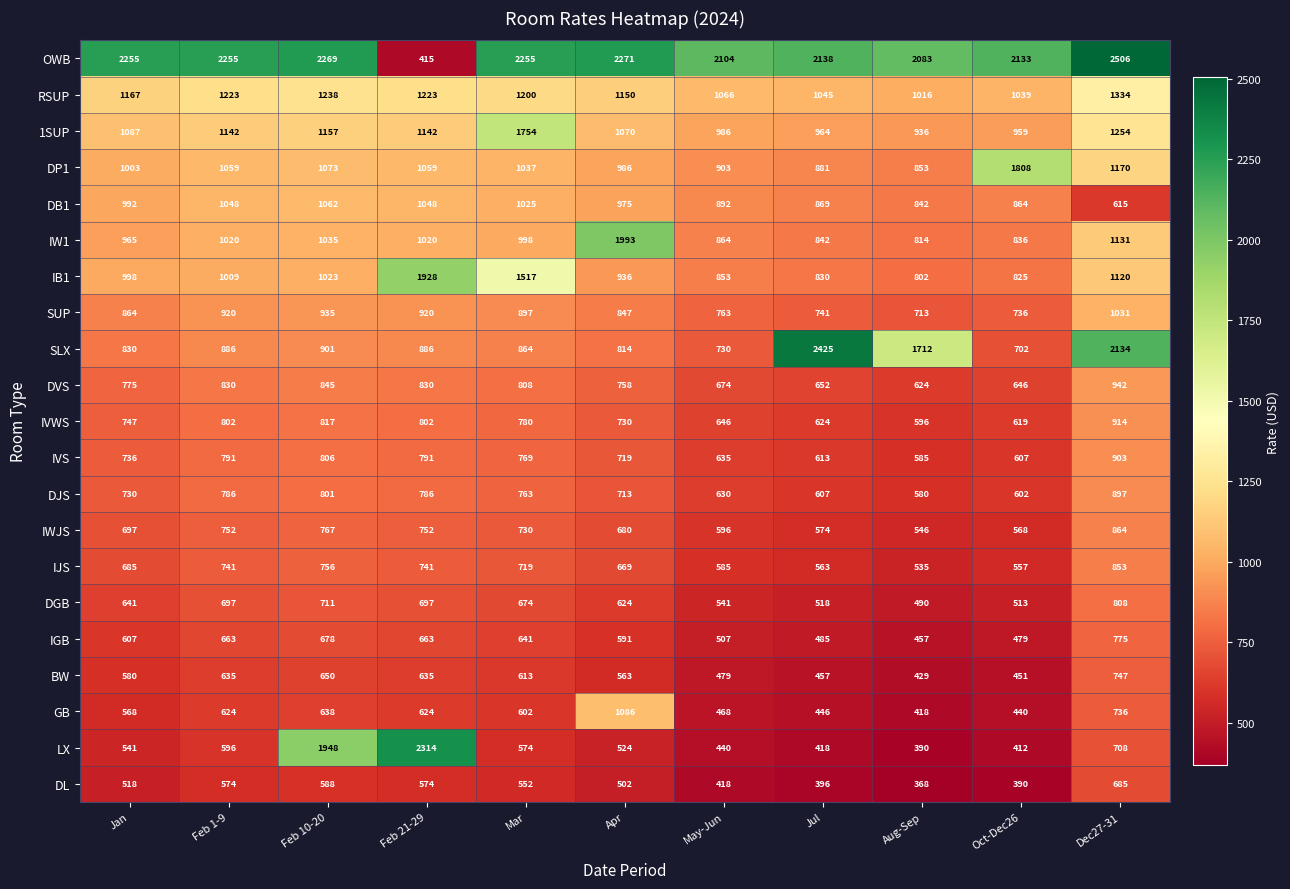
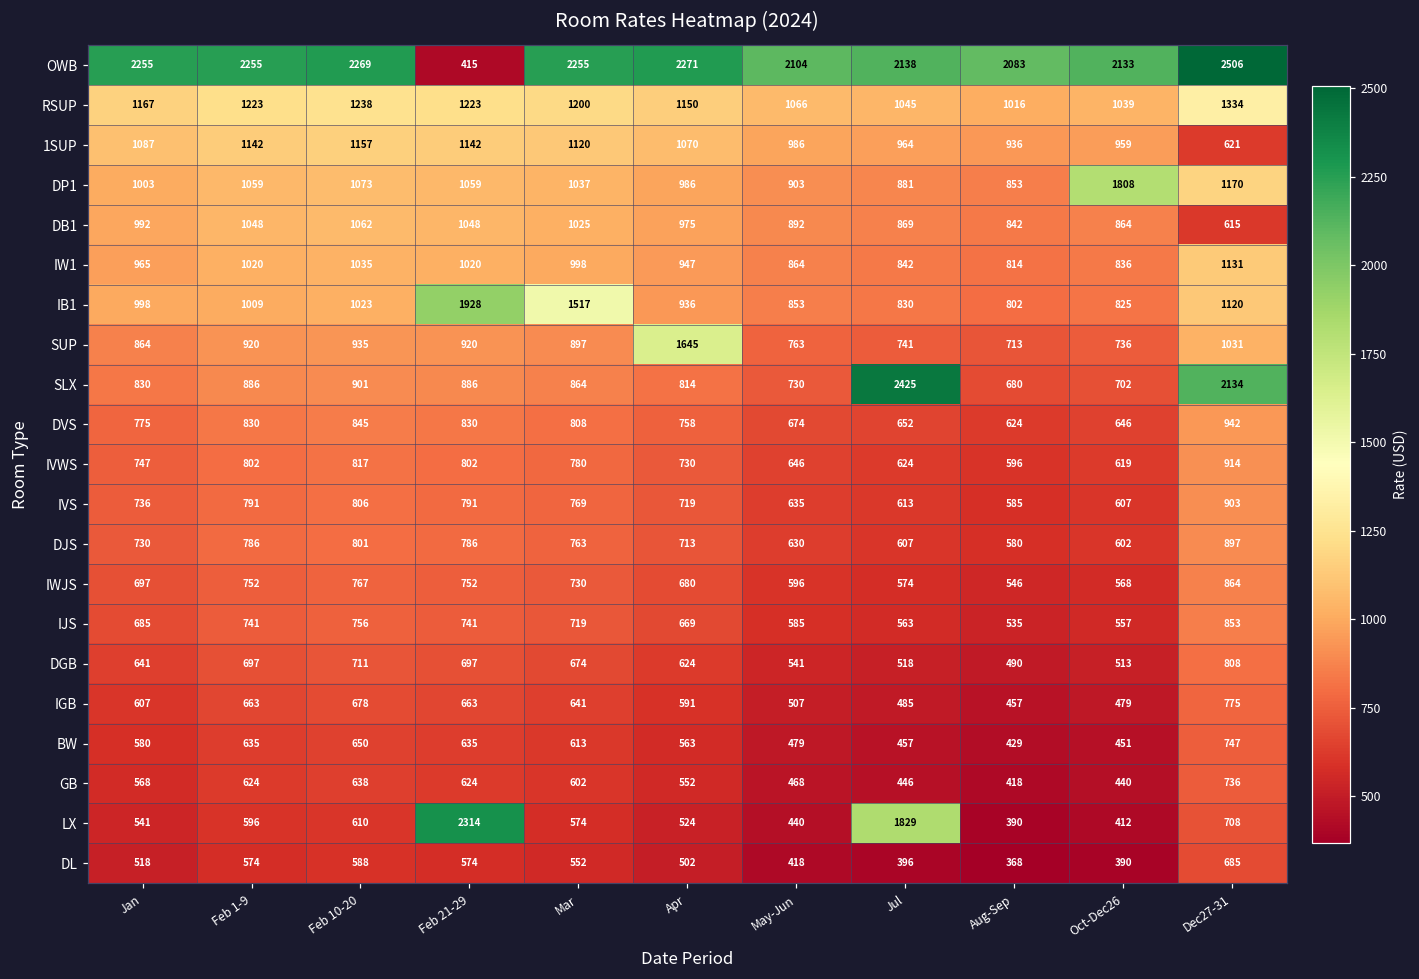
1SUP, Mar: 1754 -> 1120
1SUP, Dec27-31: 1254 -> 621
IW1, Apr: 1993 -> 947
SUP, Apr: 847 -> 1645
SLX, Aug-Sep: 1712 -> 680
GB, Apr: 1086 -> 552
LX, Feb 10-20: 1948 -> 610
LX, Jul: 418 -> 1829
